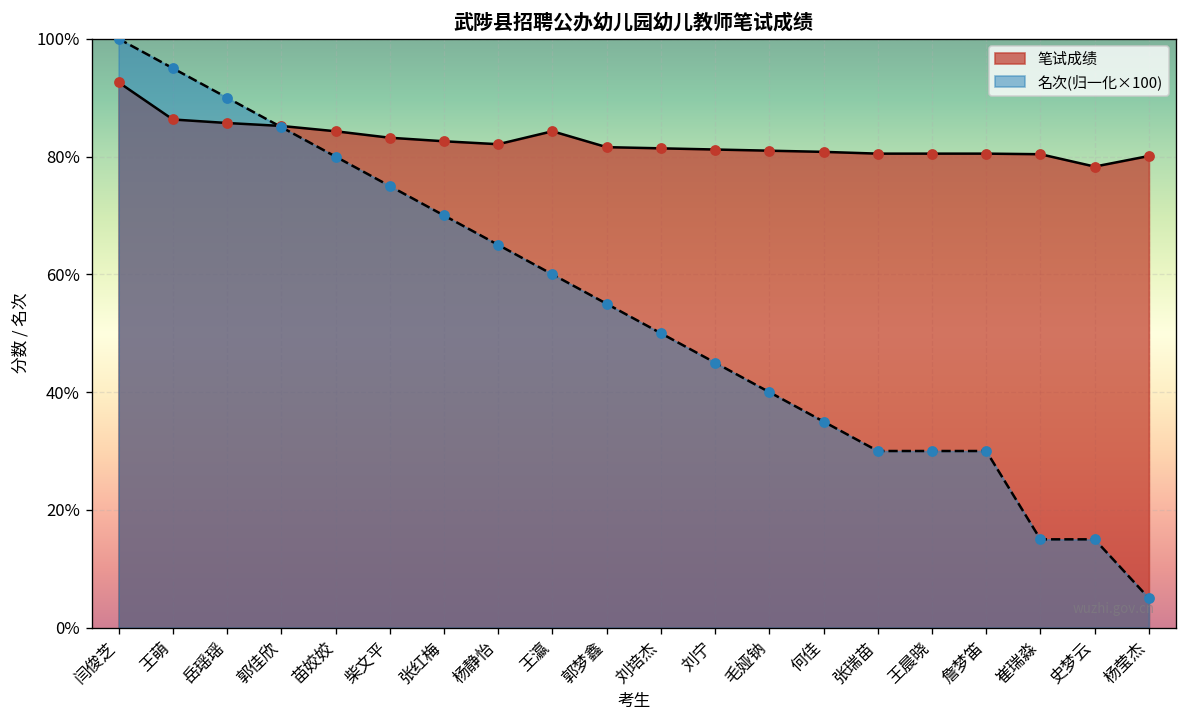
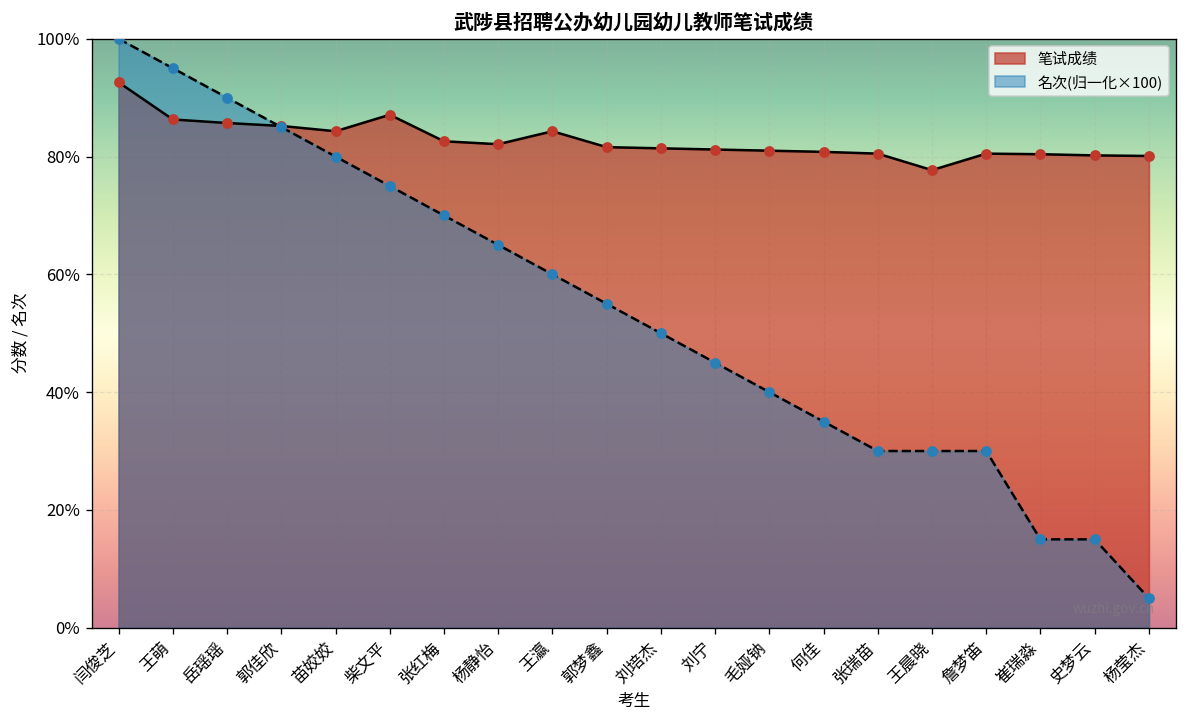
笔试成绩, 柴文平: 83% -> 87%
笔试成绩, 王晨晓: 81% -> 78%
笔试成绩, 史梦云: 78% -> 80%
